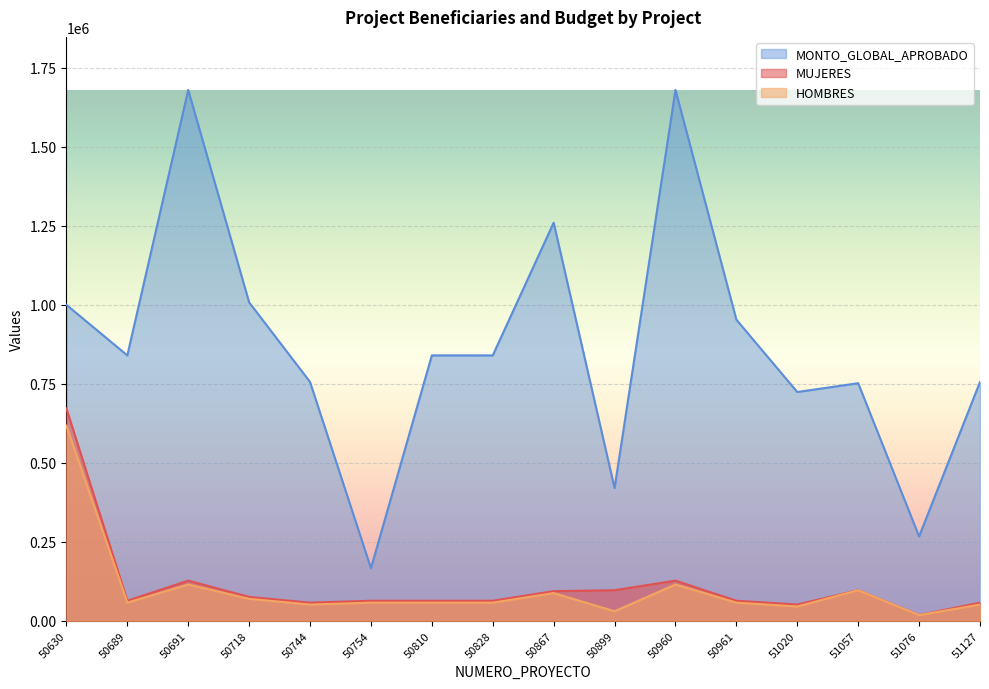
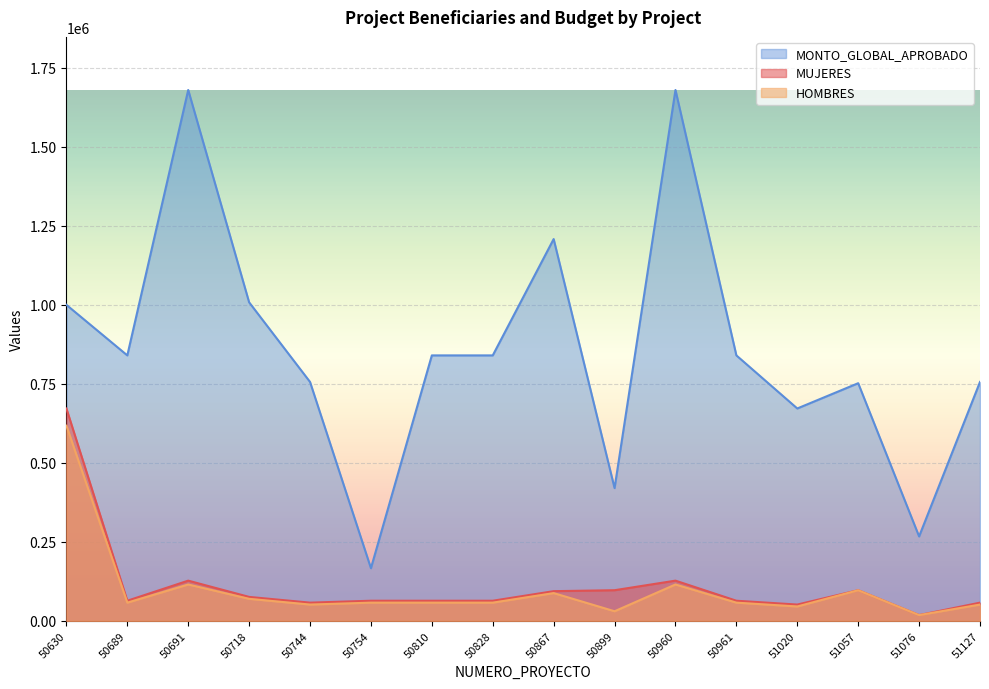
MONTO_GLOBAL_APROBADO, 50867: 1260000 -> 1210000
MONTO_GLOBAL_APROBADO, 50961: 950000 -> 840000
MONTO_GLOBAL_APROBADO, 51020: 720000 -> 670000
